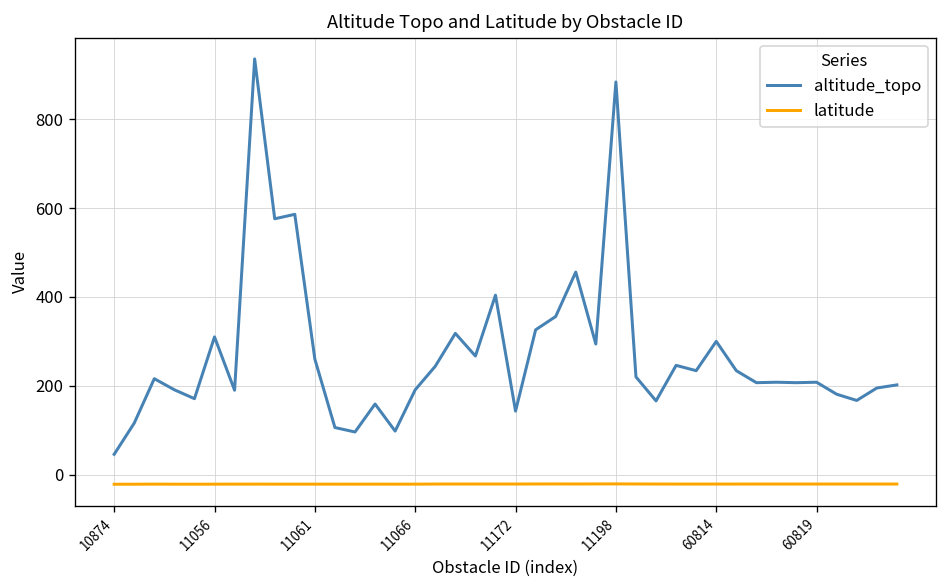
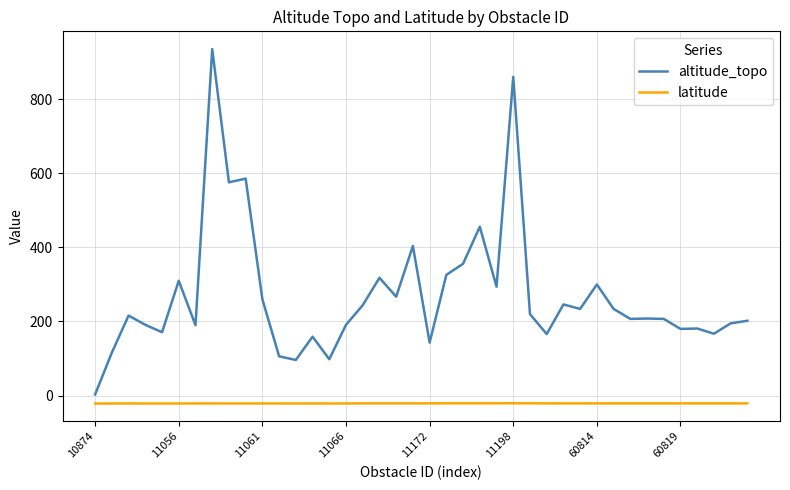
altitude_topo, 10874: 50 -> 0
altitude_topo, 11198: 880 -> 860
altitude_topo, 60819: 210 -> 180
